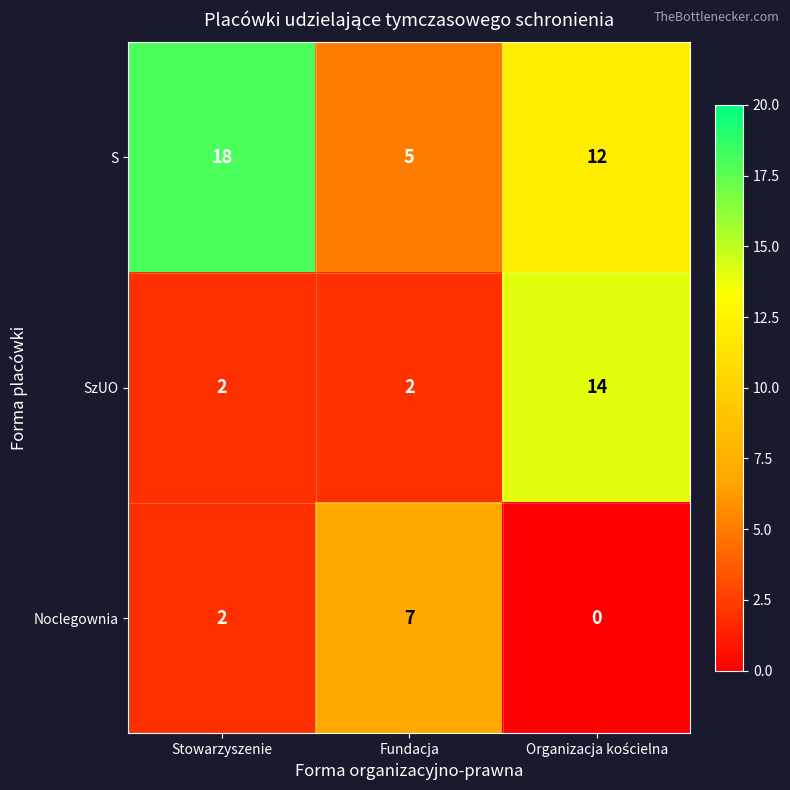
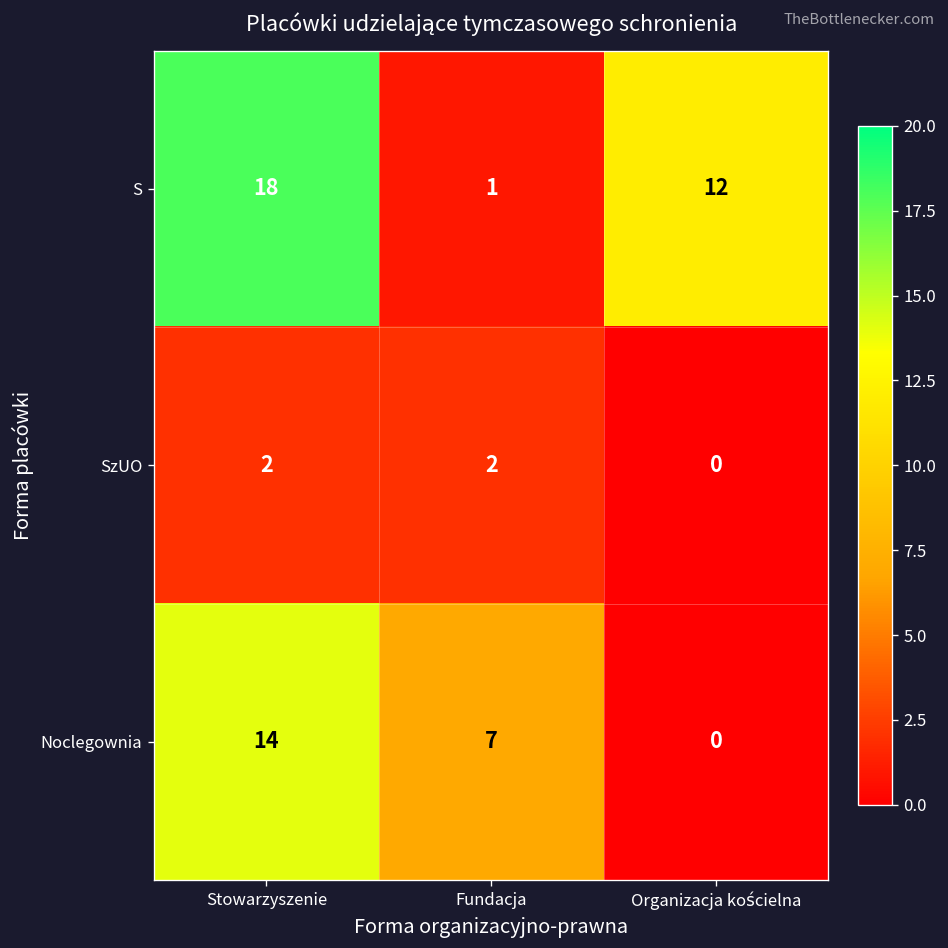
S, Fundacja: 5 -> 1
SzUO, Organizacja kościelna: 14 -> 0
Noclegownia, Stowarzyszenie: 2 -> 14
